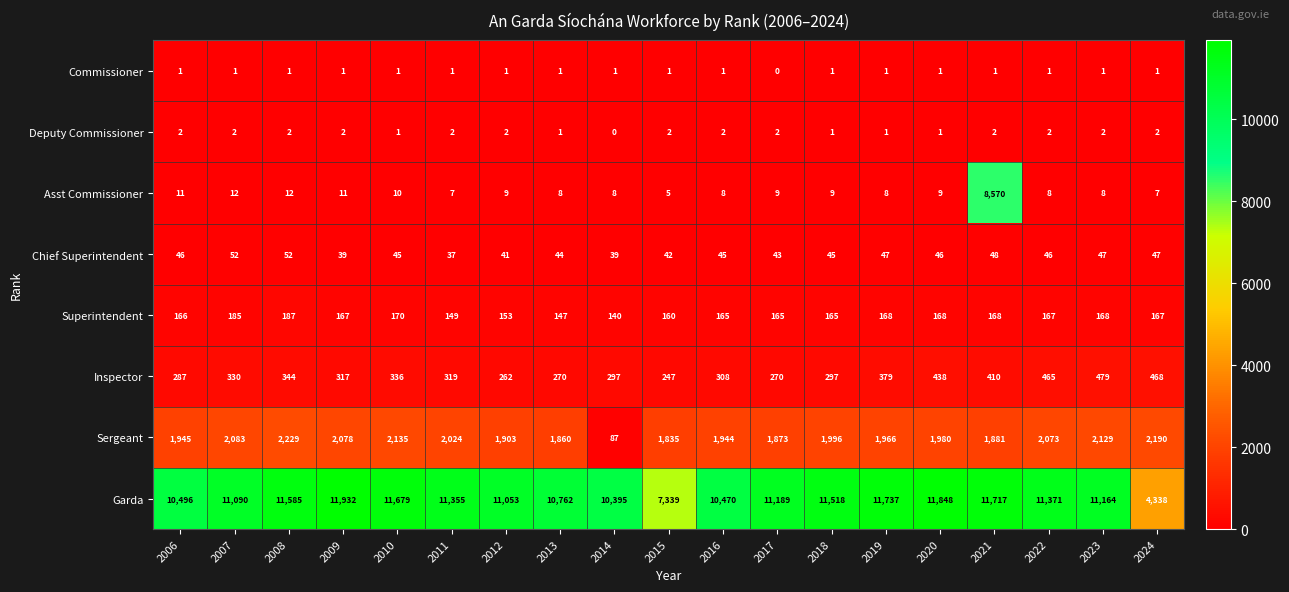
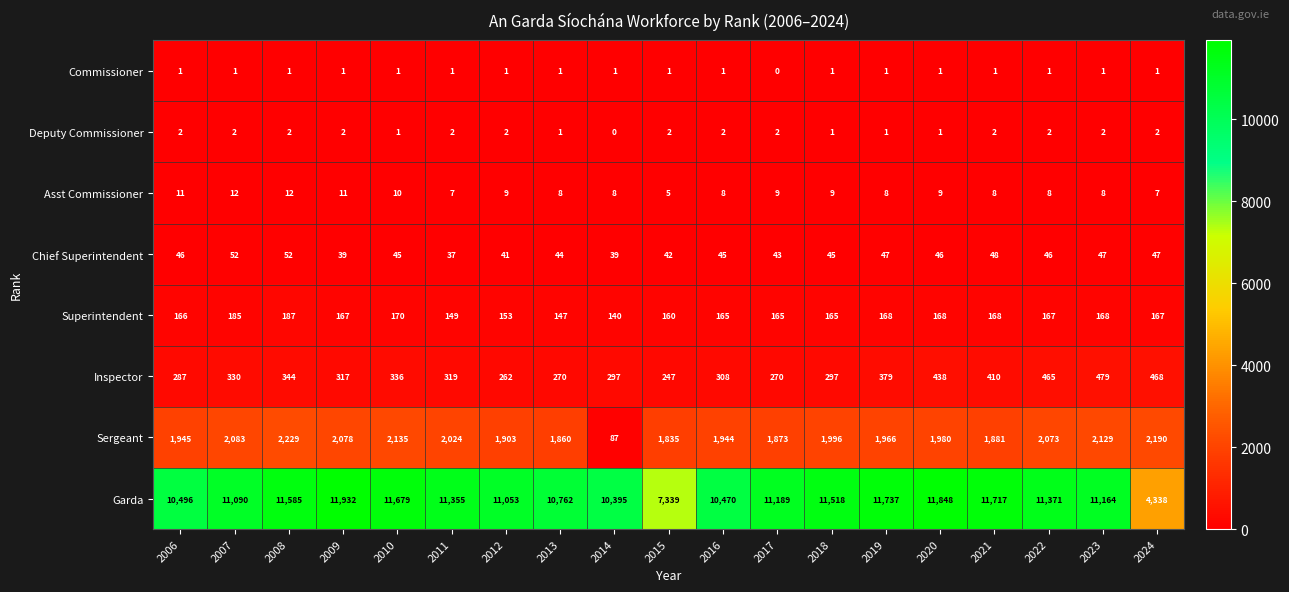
Asst Commissioner, 2021: 8,570 -> 8
